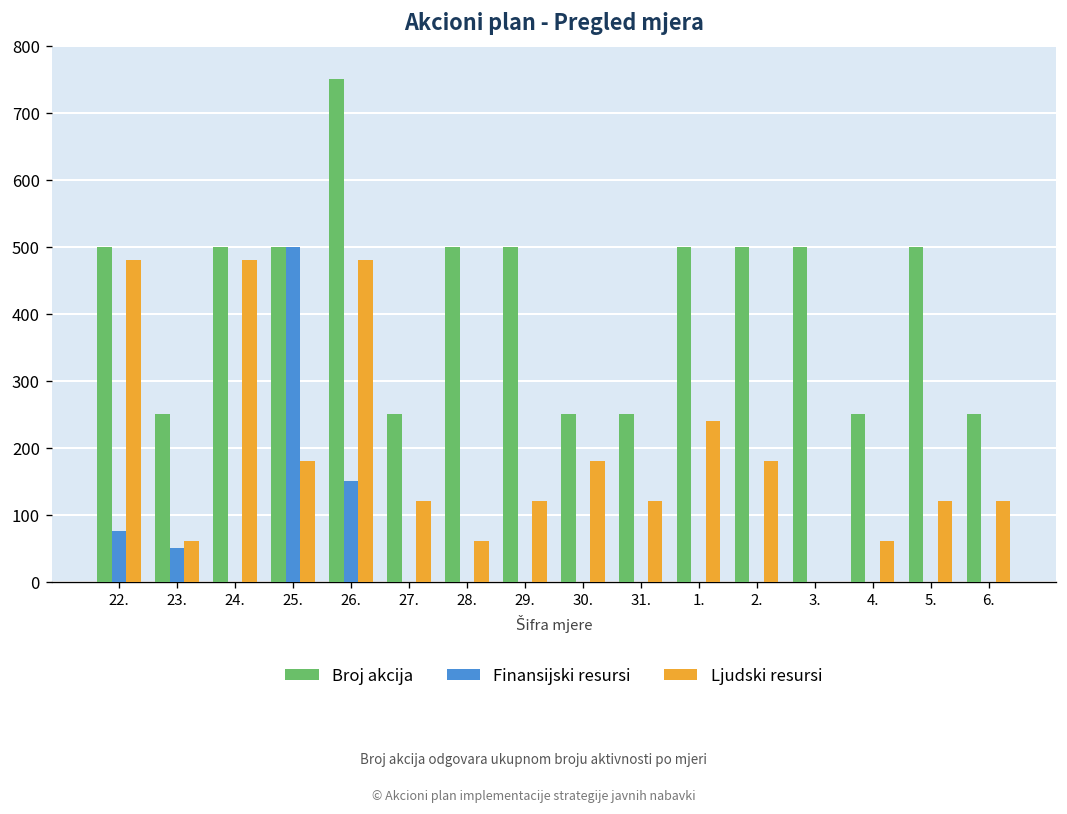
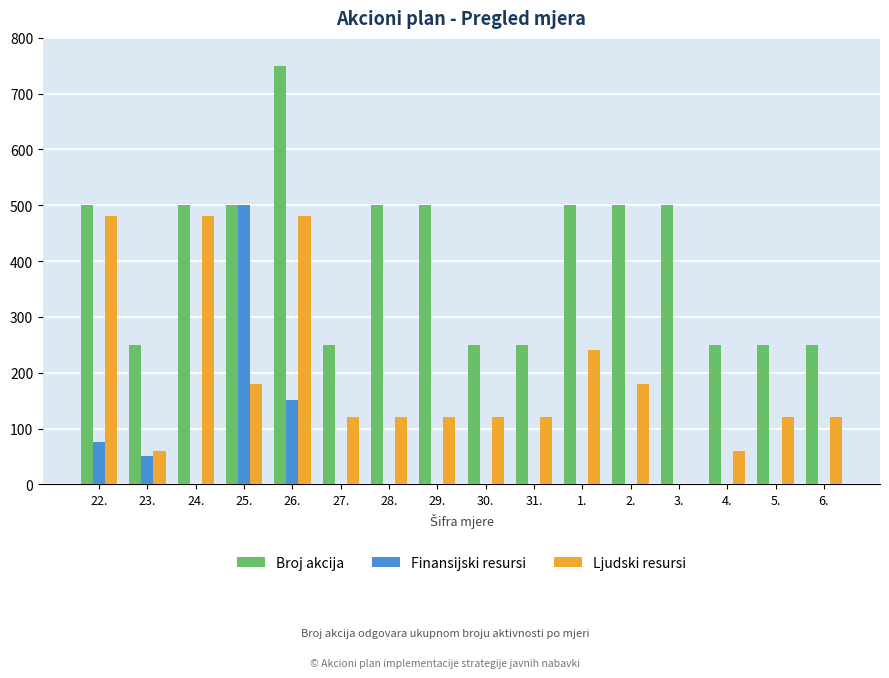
Ljudski resursi, 28.: 60 -> 120
Ljudski resursi, 30.: 180 -> 120
Broj akcija, 5.: 500 -> 250
